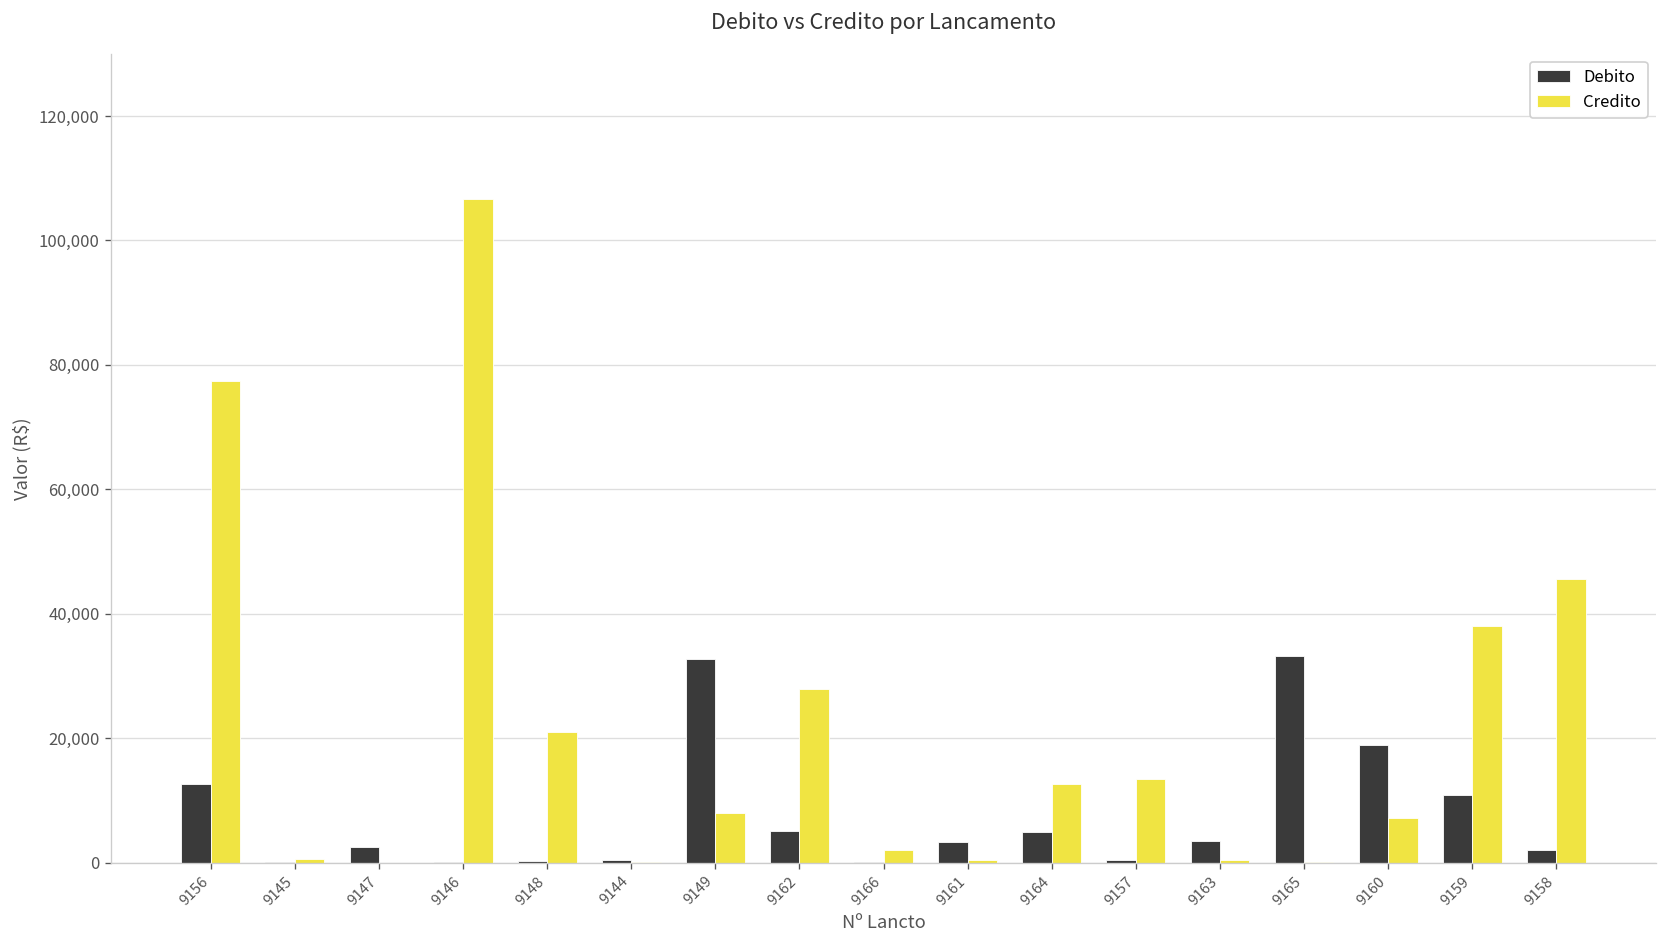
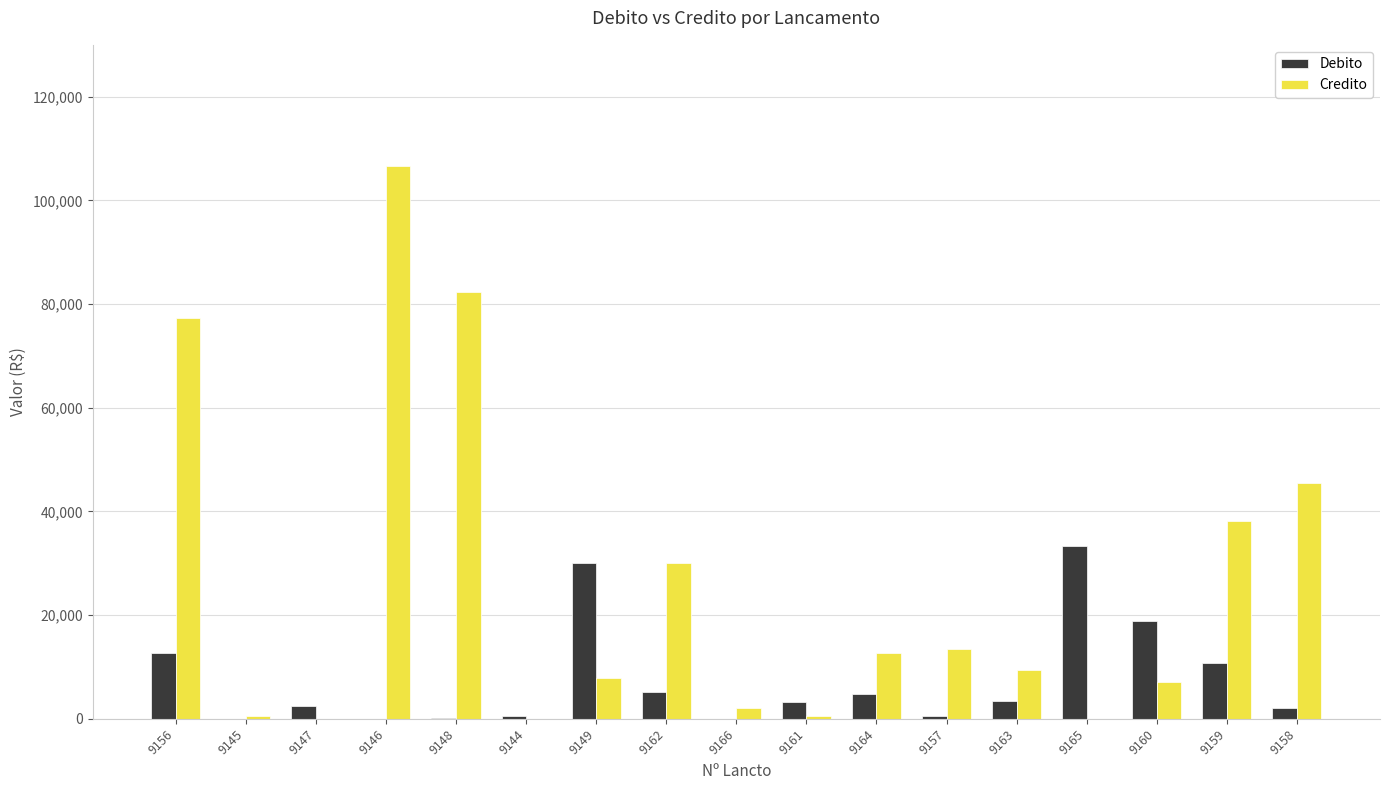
Credito, 9148: 21,000 -> 82,000
Debito, 9149: 33,000 -> 30,000
Credito, 9162: 28,000 -> 30,000
Credito, 9163: 0 -> 9,000
